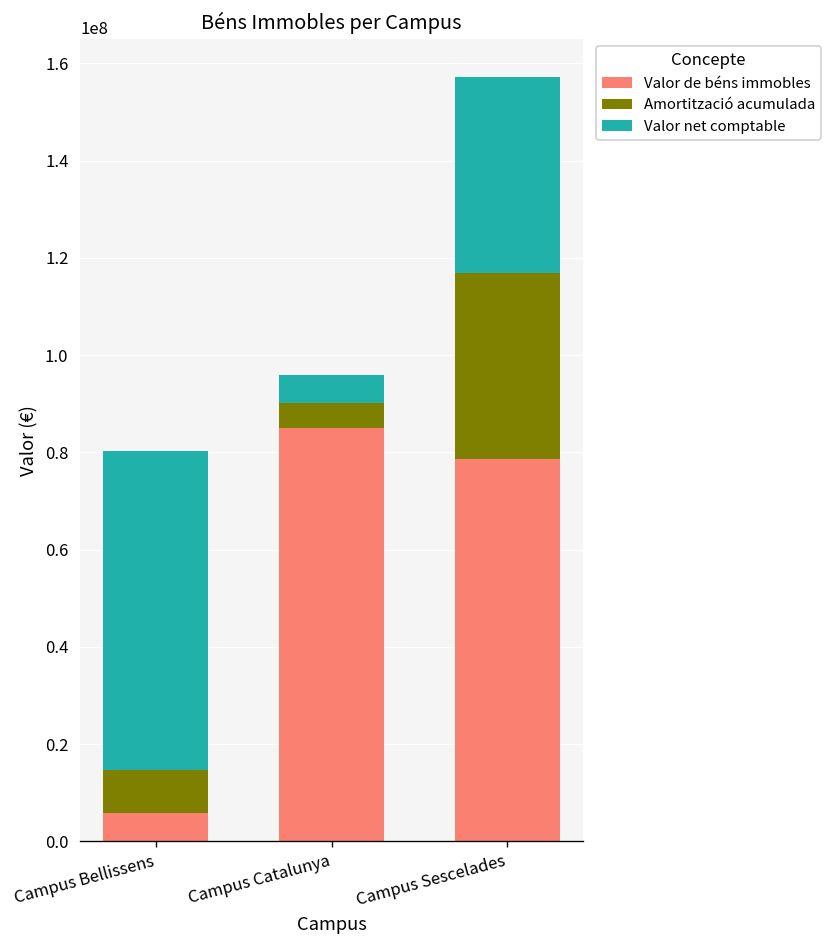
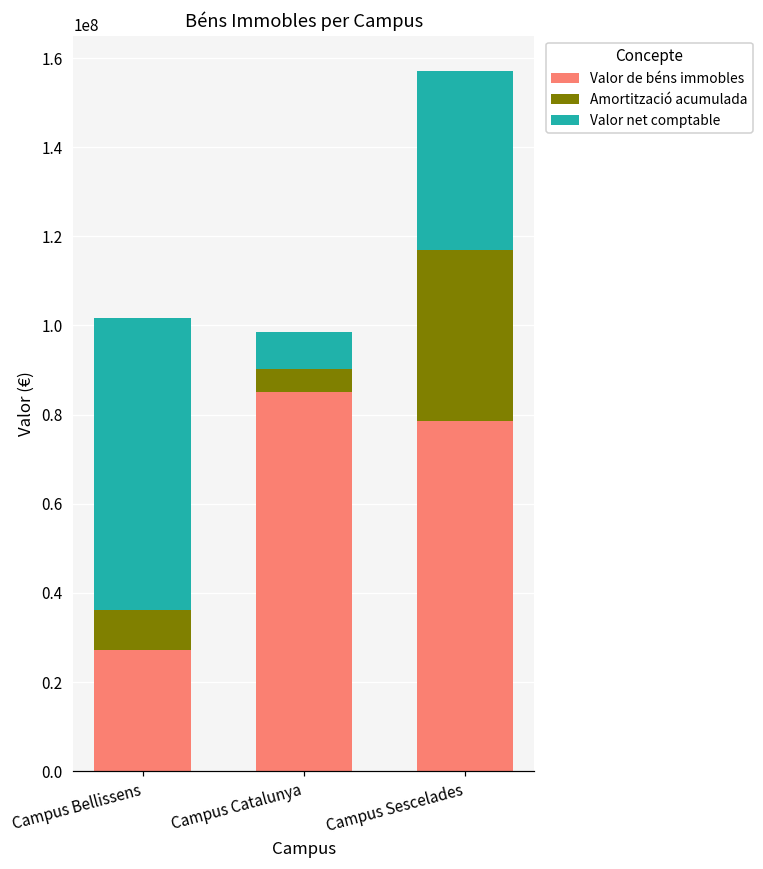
Valor de béns immobles, Campus Bellissens: 6000000 -> 27000000
Valor net comptable, Campus Catalunya: 6000000 -> 8000000
